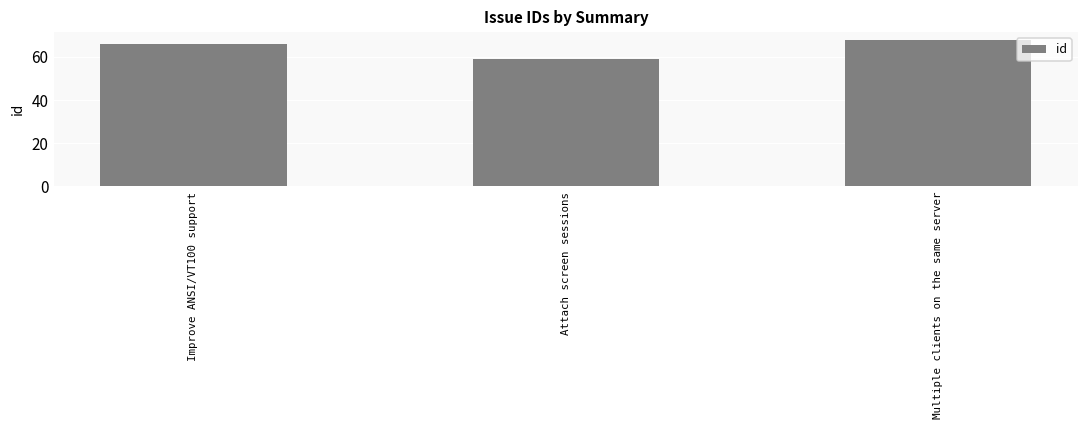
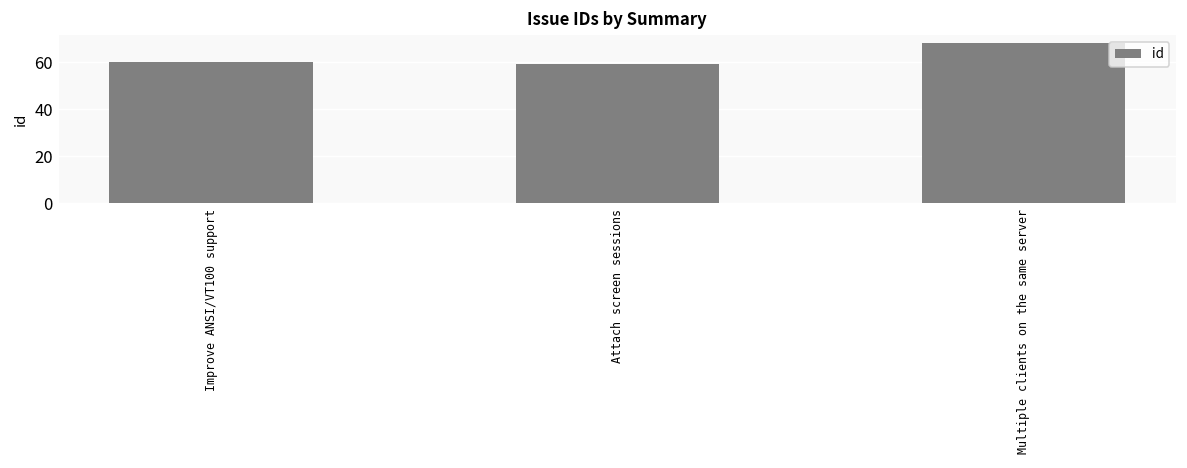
Improve ANSI/VT100 support: 66 -> 60
